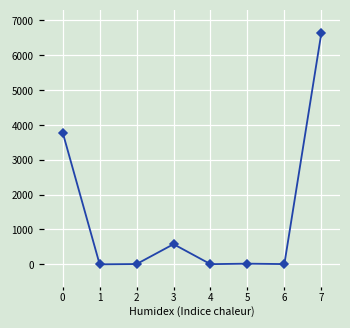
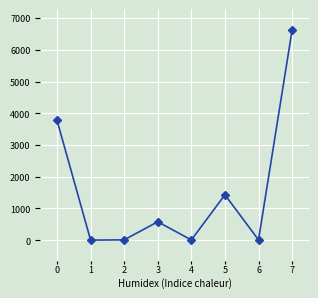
5: 0 -> 1400
